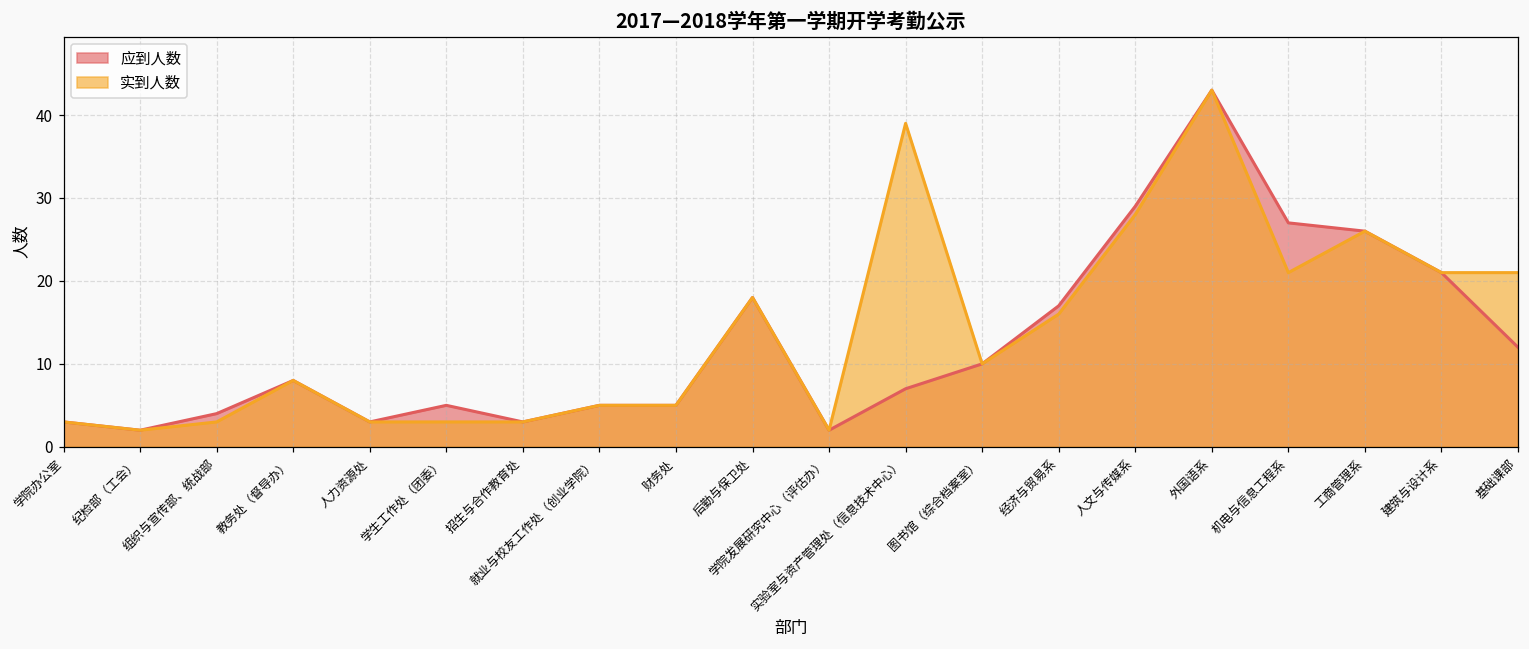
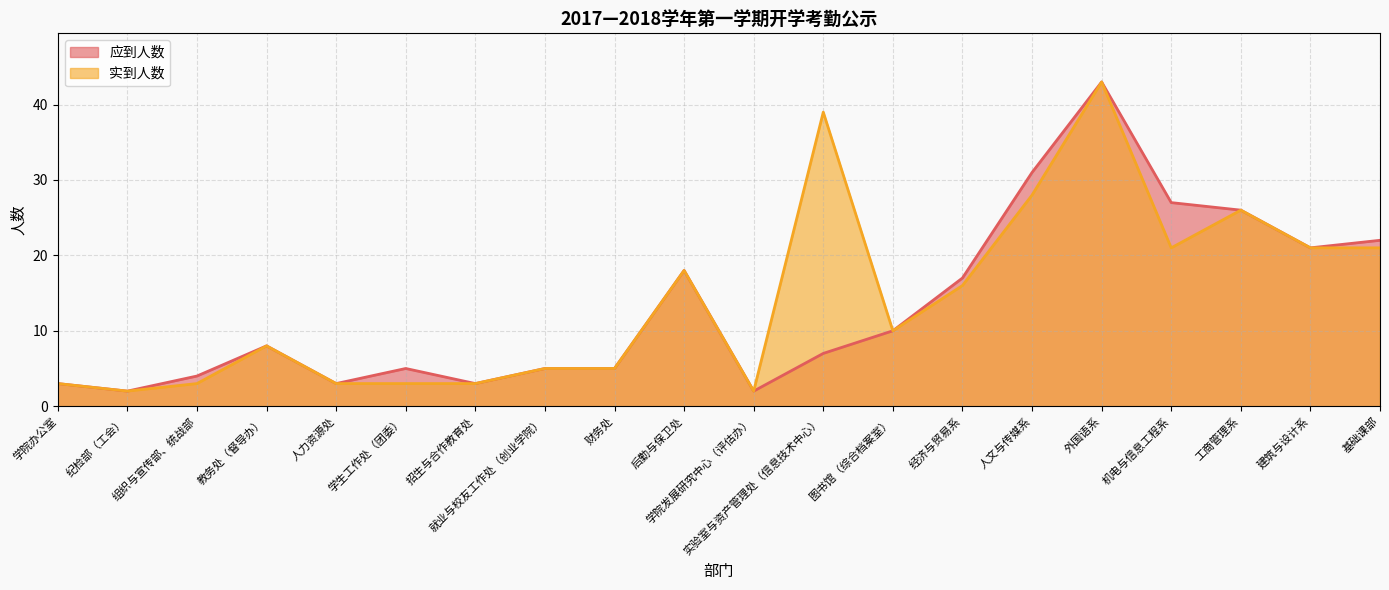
应到人数, 人文与传媒系: 29 -> 31
应到人数, 基础课部: 12 -> 22
